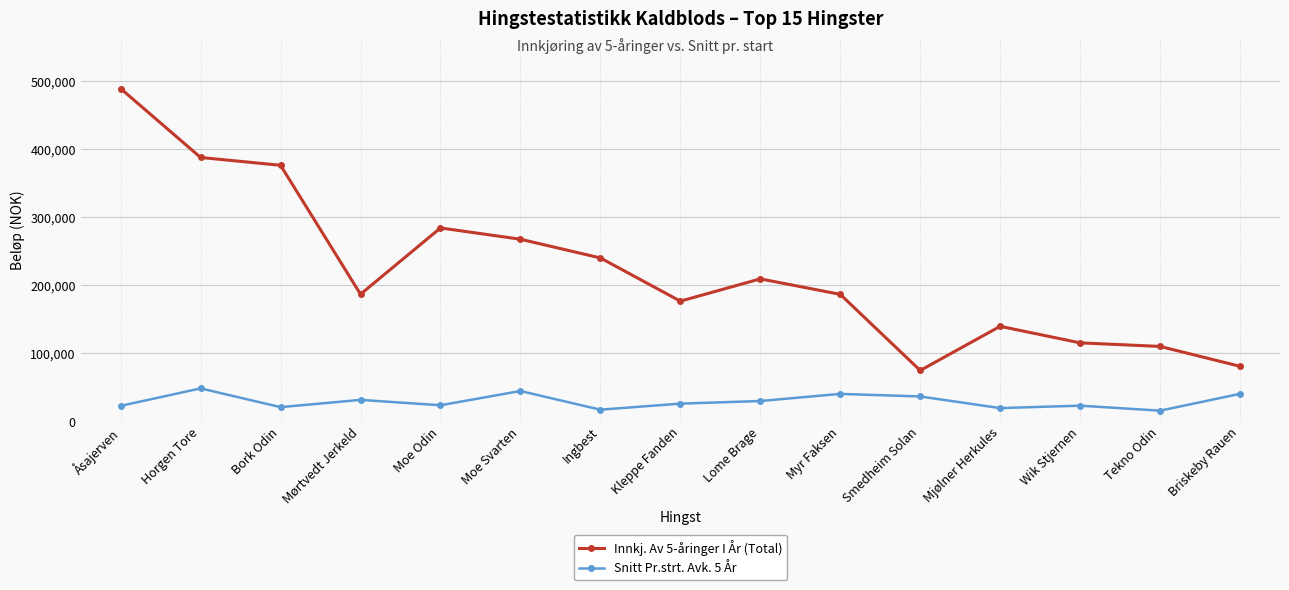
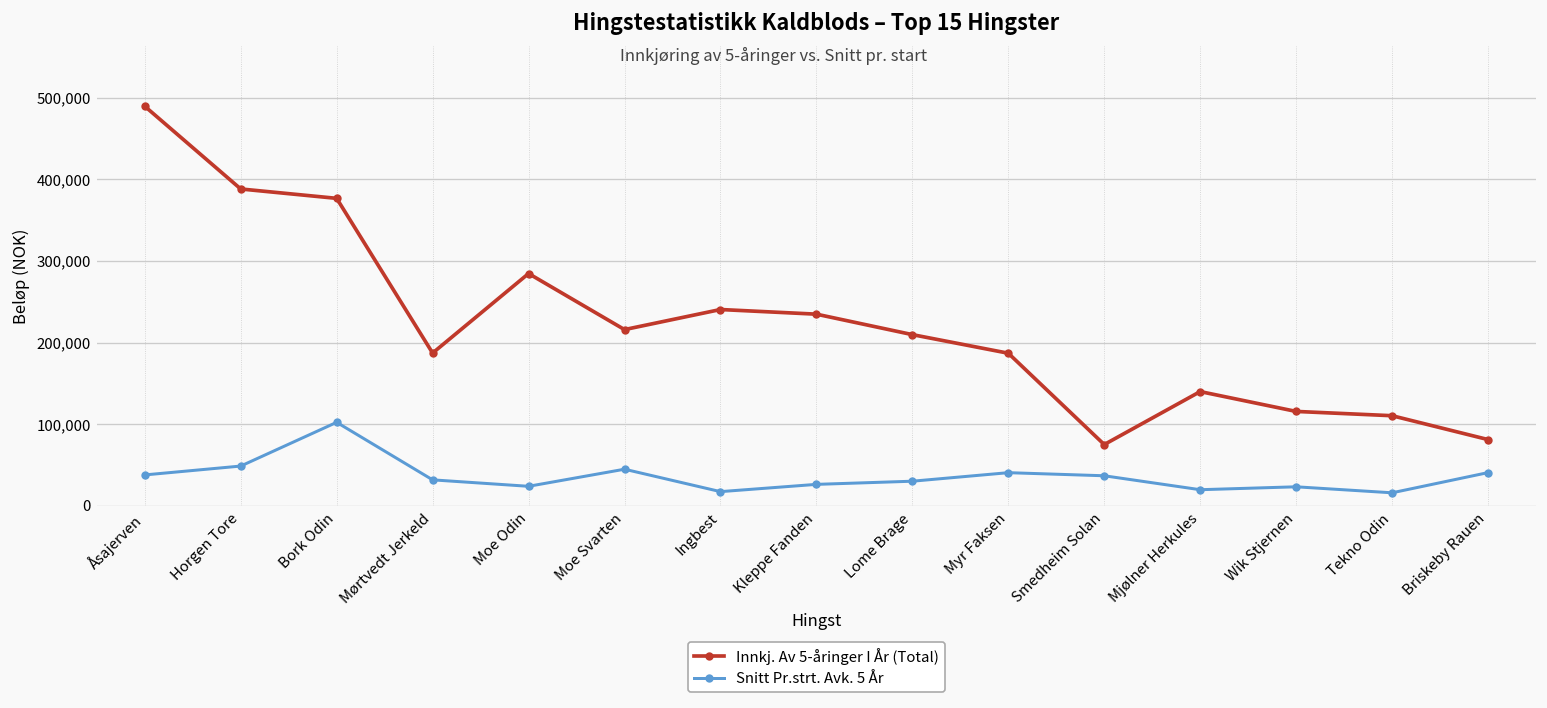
Snitt Pr.strt. Avk. 5 År, Åsajerven: 20,000 -> 40,000
Snitt Pr.strt. Avk. 5 År, Bork Odin: 20,000 -> 100,000
Innkj. Av 5-åringer I År (Total), Moe Svarten: 270,000 -> 220,000
Innkj. Av 5-åringer I År (Total), Kleppe Fanden: 180,000 -> 230,000
